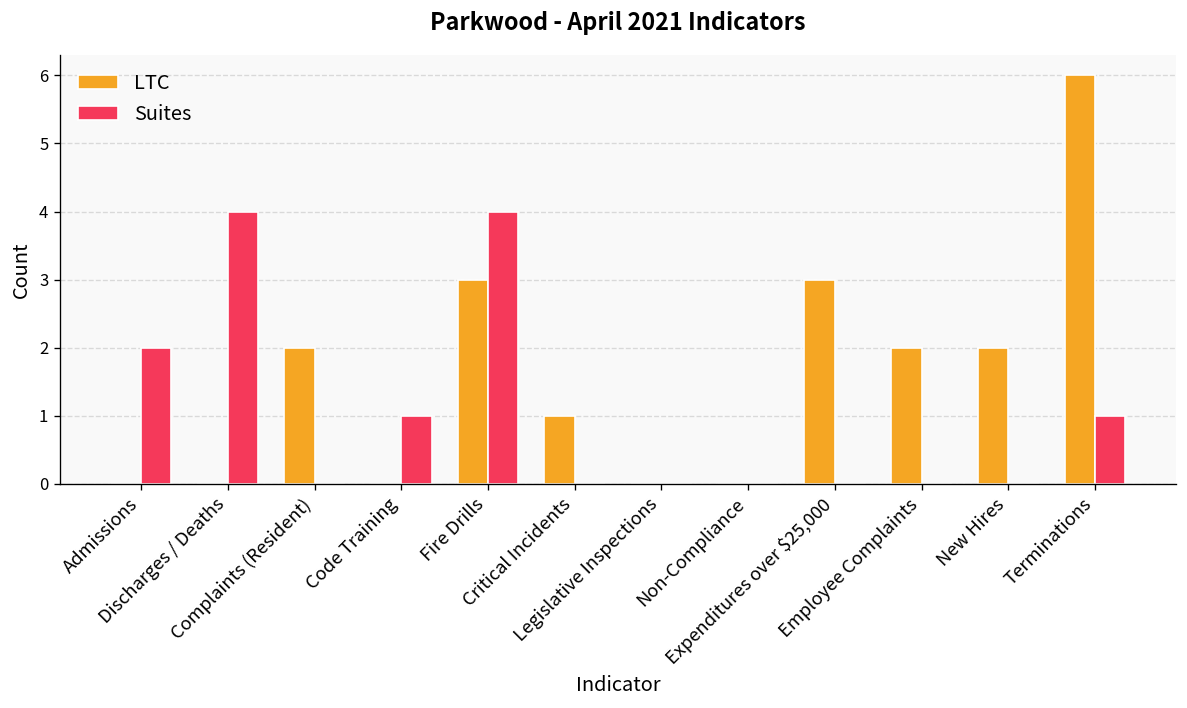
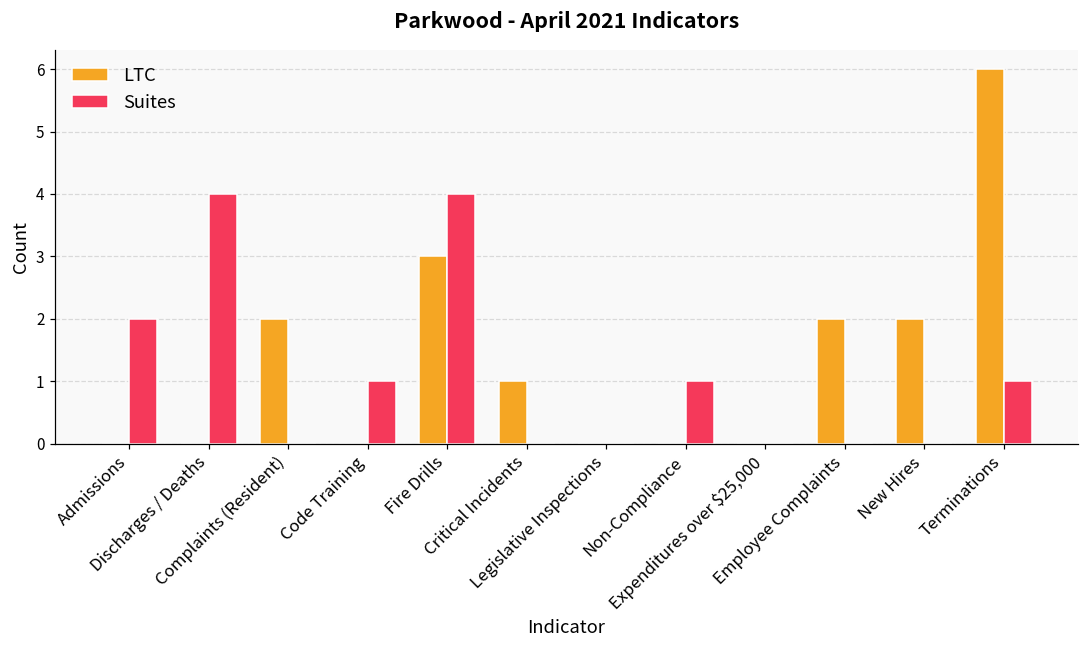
Suites, Non-Compliance: 0 -> 1
LTC, Expenditures over $25,000: 3 -> 0
